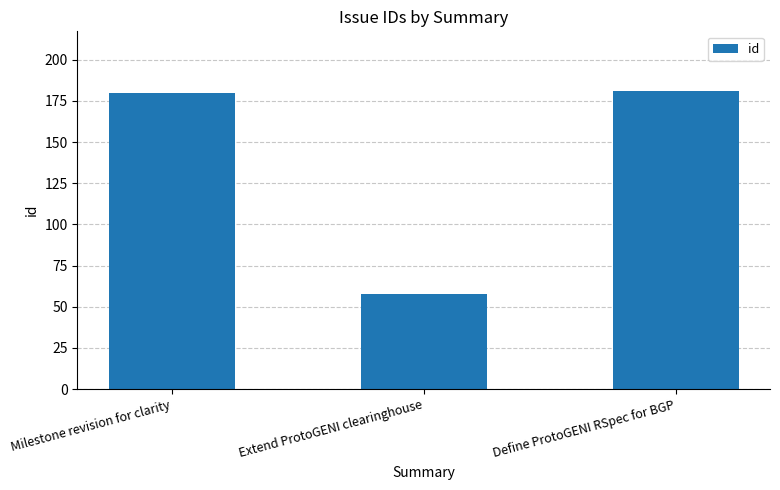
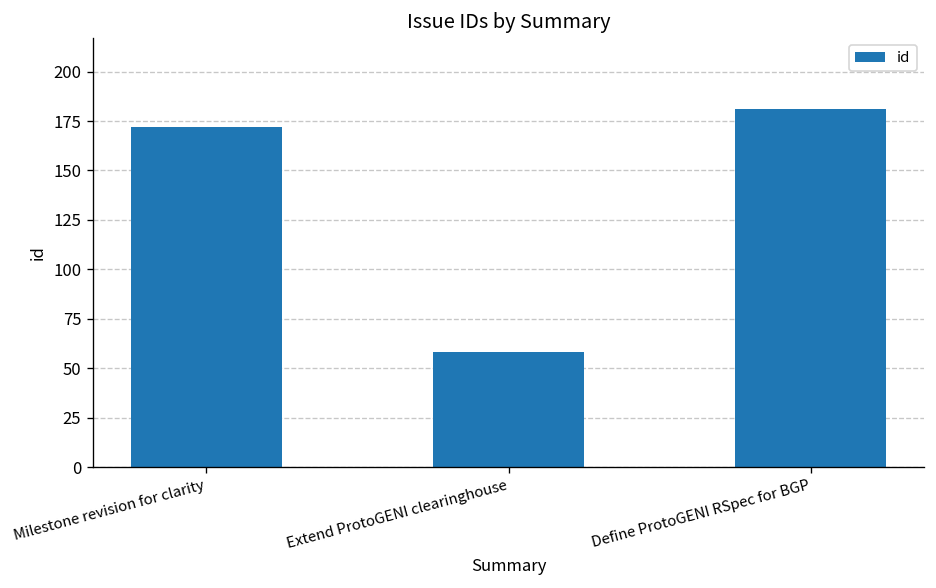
Milestone revision for clarity: 180 -> 172
